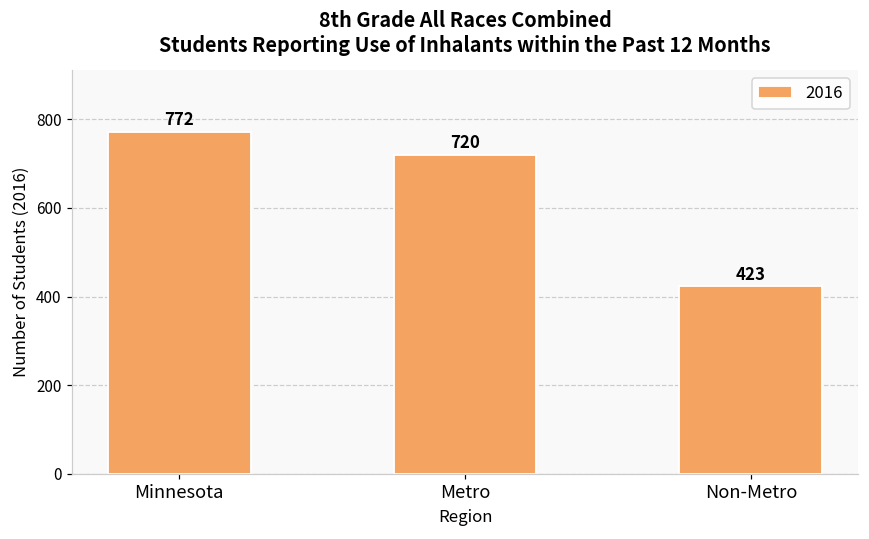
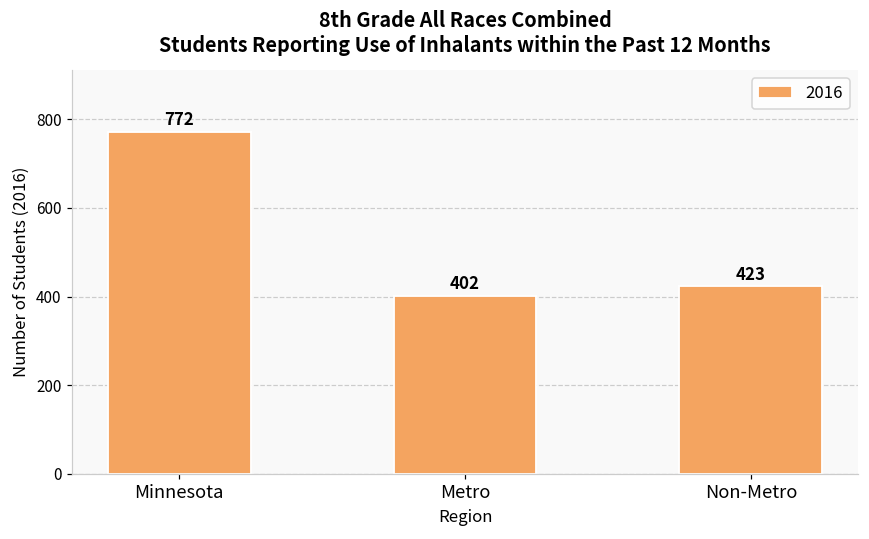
Metro: 720 -> 402
